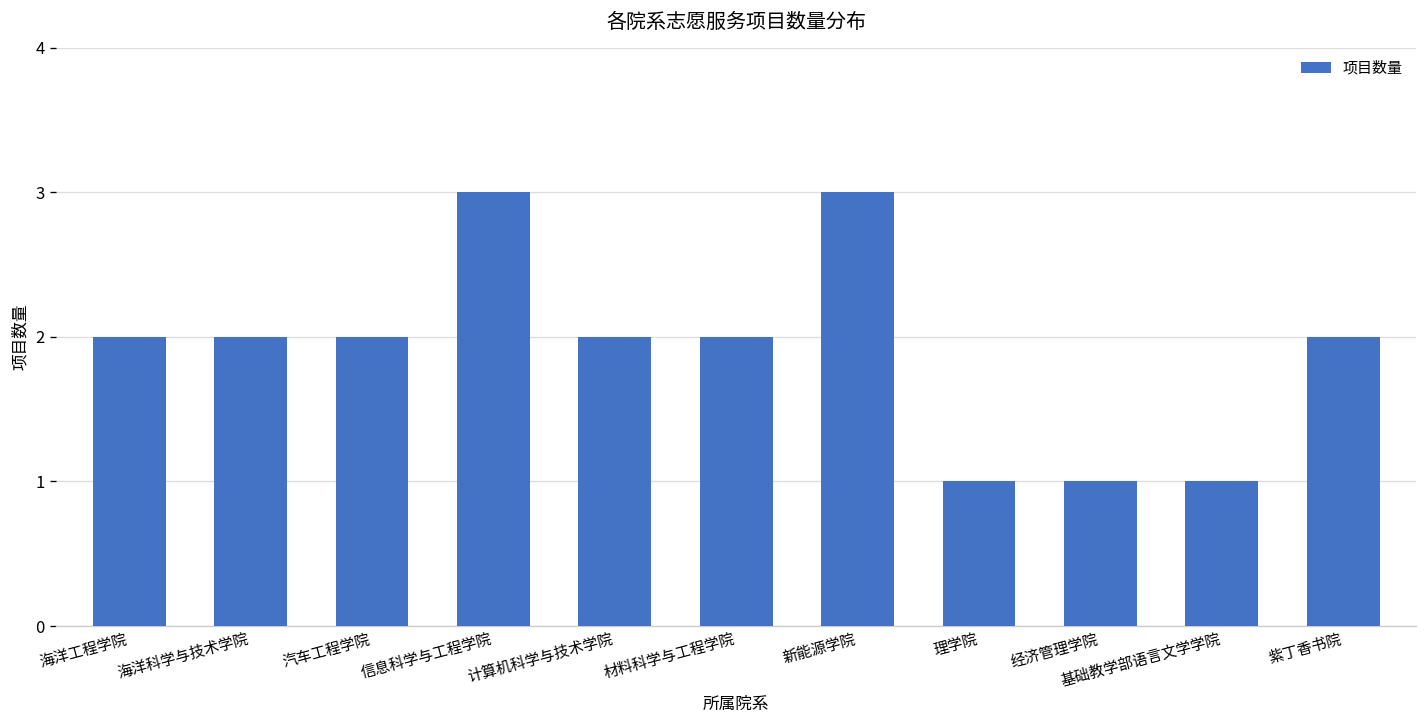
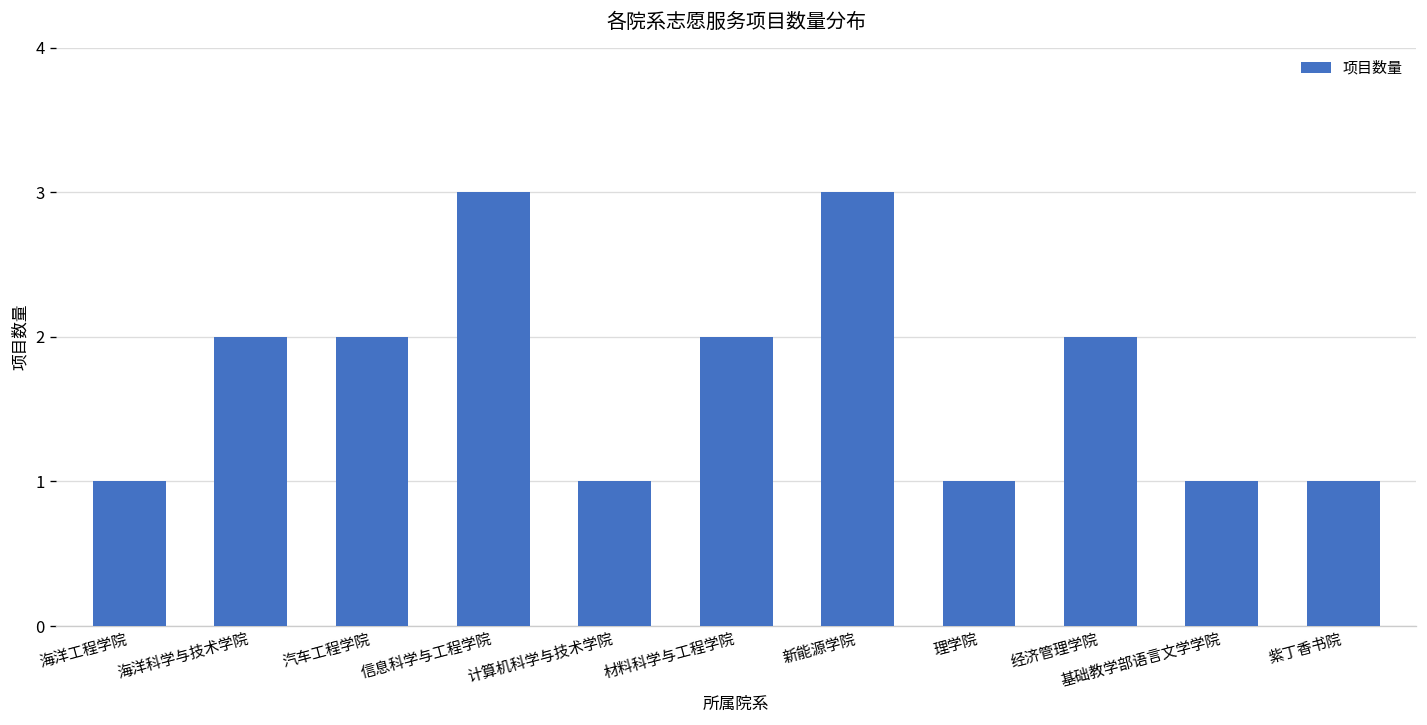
海洋工程学院: 2 -> 1
计算机科学与技术学院: 2 -> 1
经济管理学院: 1 -> 2
紫丁香书院: 2 -> 1
